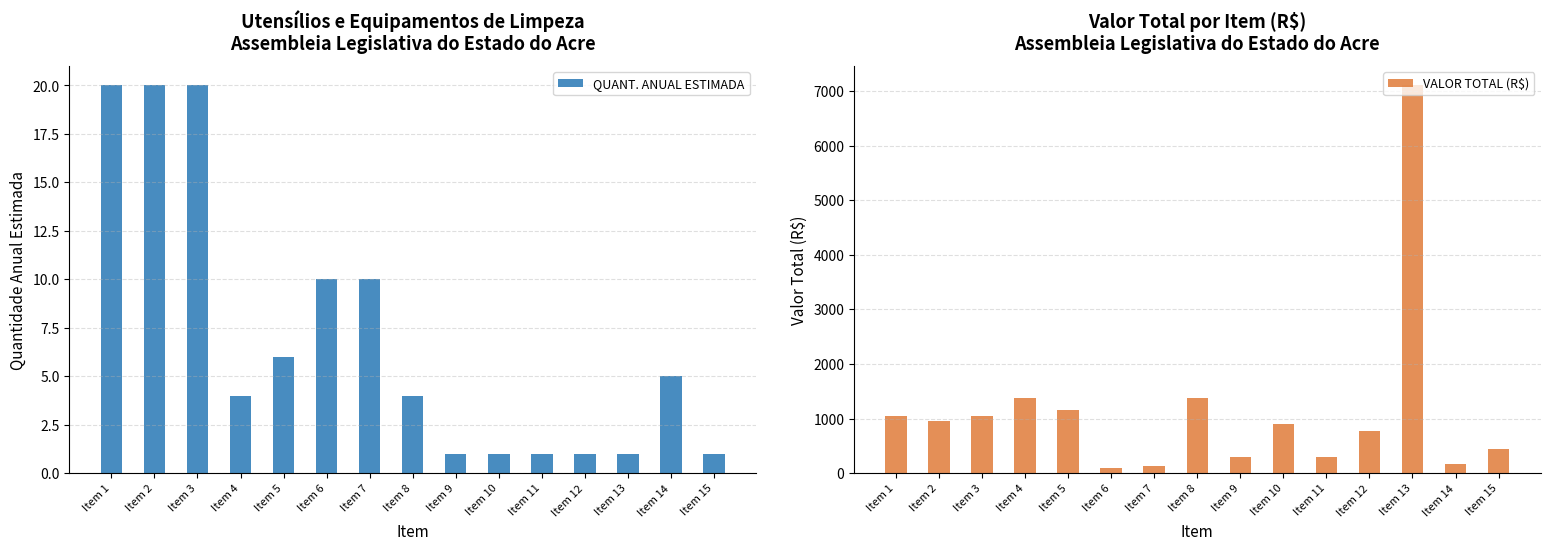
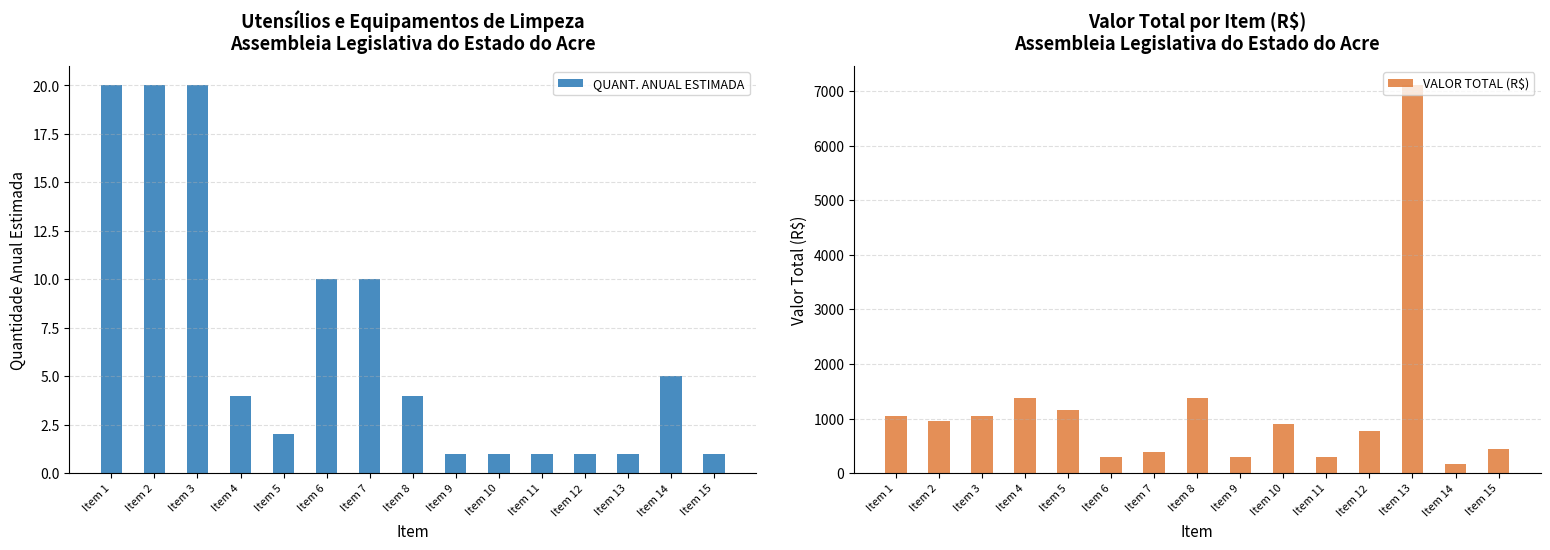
Utensílios e Equipamentos de Limpeza Assembleia Legislativa do Estado do Acre, Item 5: 6 -> 2
Valor Total por Item (R$) Assembleia Legislativa do Estado do Acre, Item 6: 100 -> 300
Valor Total por Item (R$) Assembleia Legislativa do Estado do Acre, Item 7: 100 -> 400
